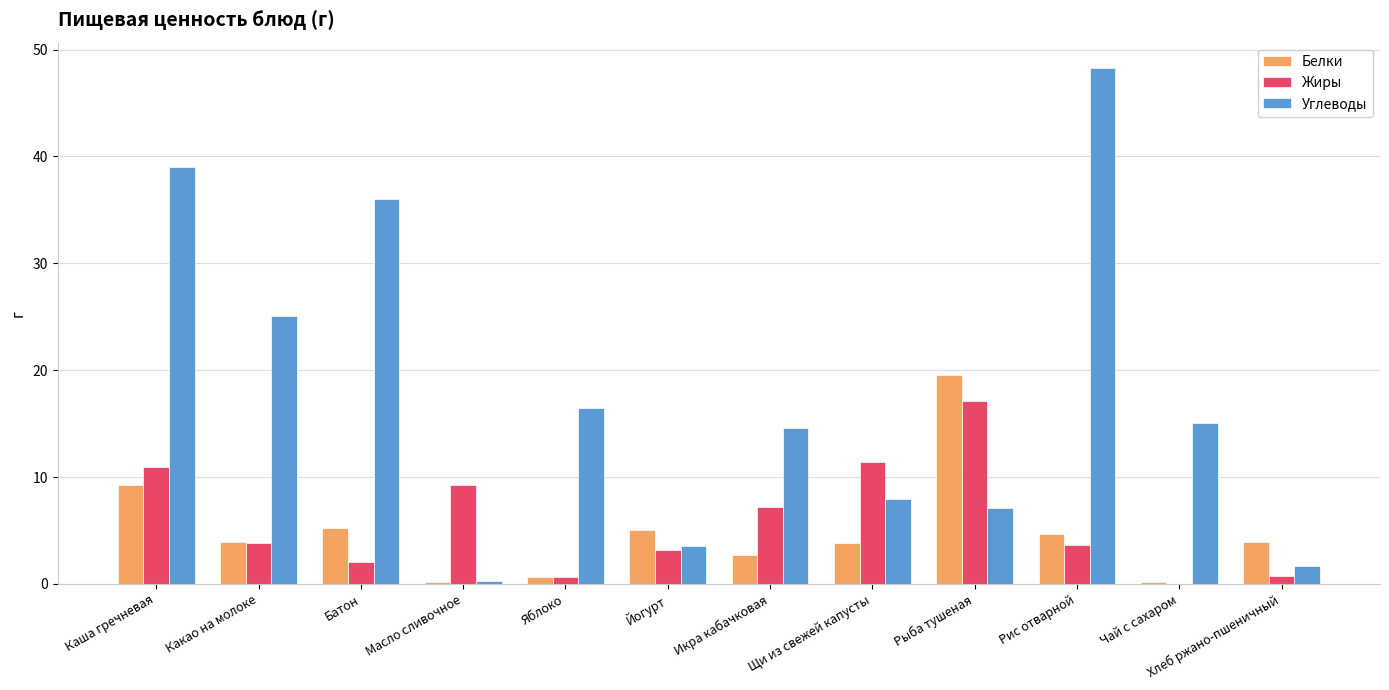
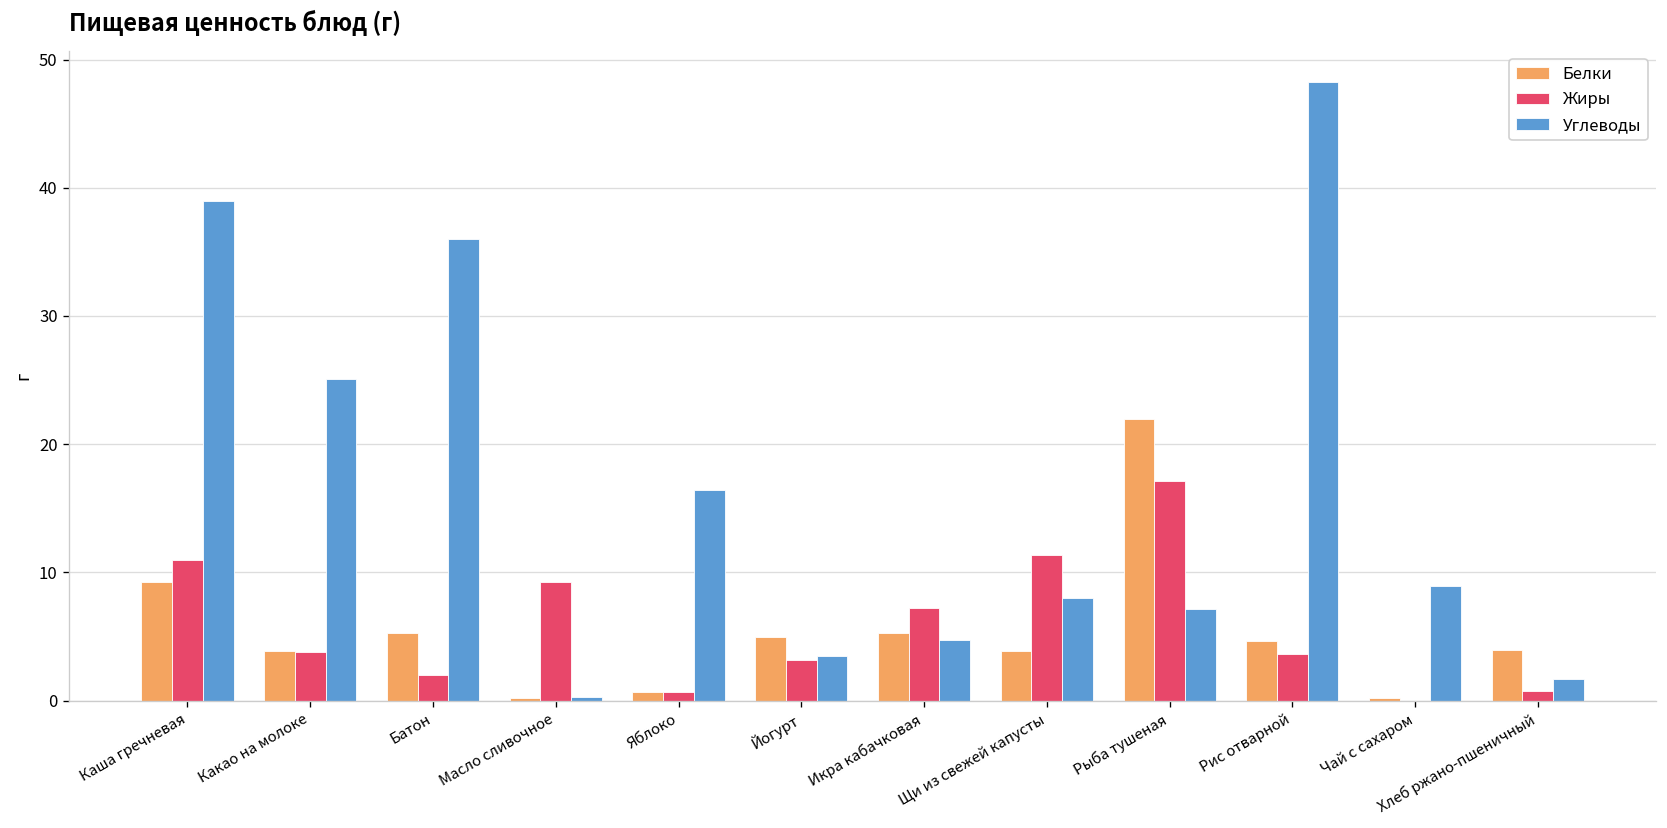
Белки, Икра кабачковая: 2.7 -> 5.3
Углеводы, Икра кабачковая: 14.5 -> 4.8
Белки, Рыба тушеная: 19.5 -> 22.0
Углеводы, Чай с сахаром: 15.0 -> 8.9
